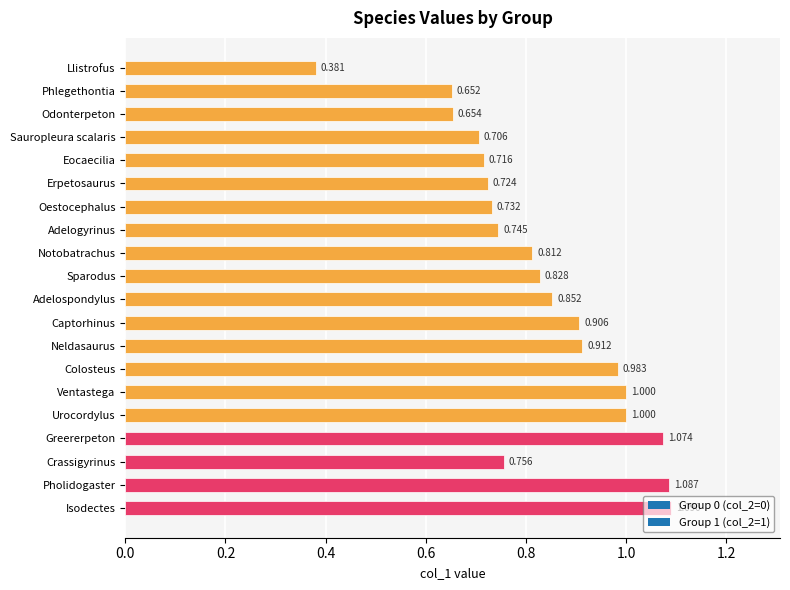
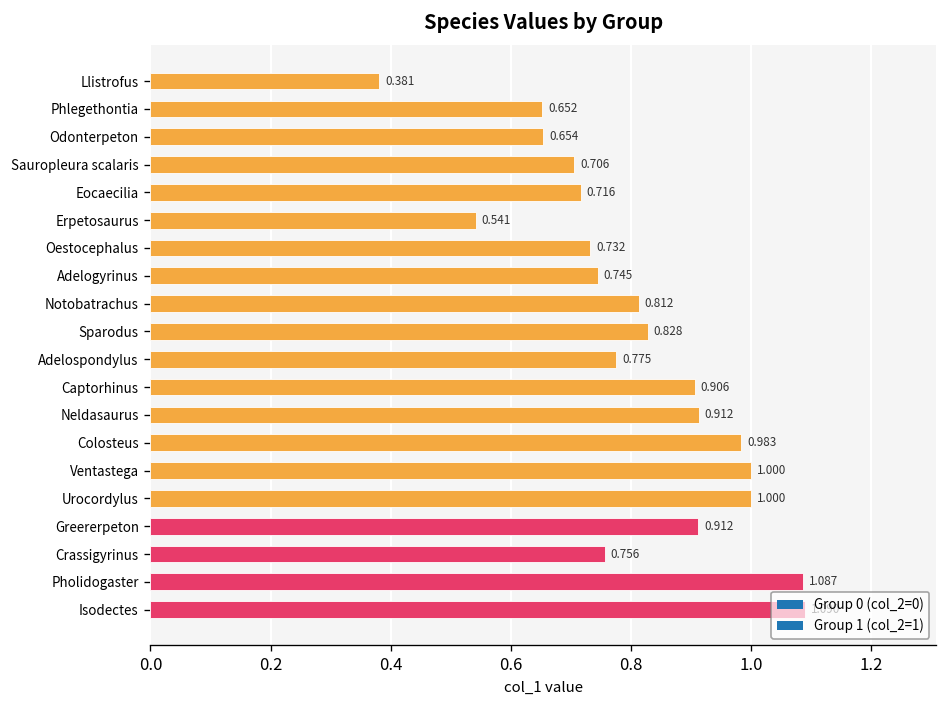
Erpetosaurus: 0.724 -> 0.541
Adelospondylus: 0.852 -> 0.775
Greererpeton: 1.074 -> 0.912
